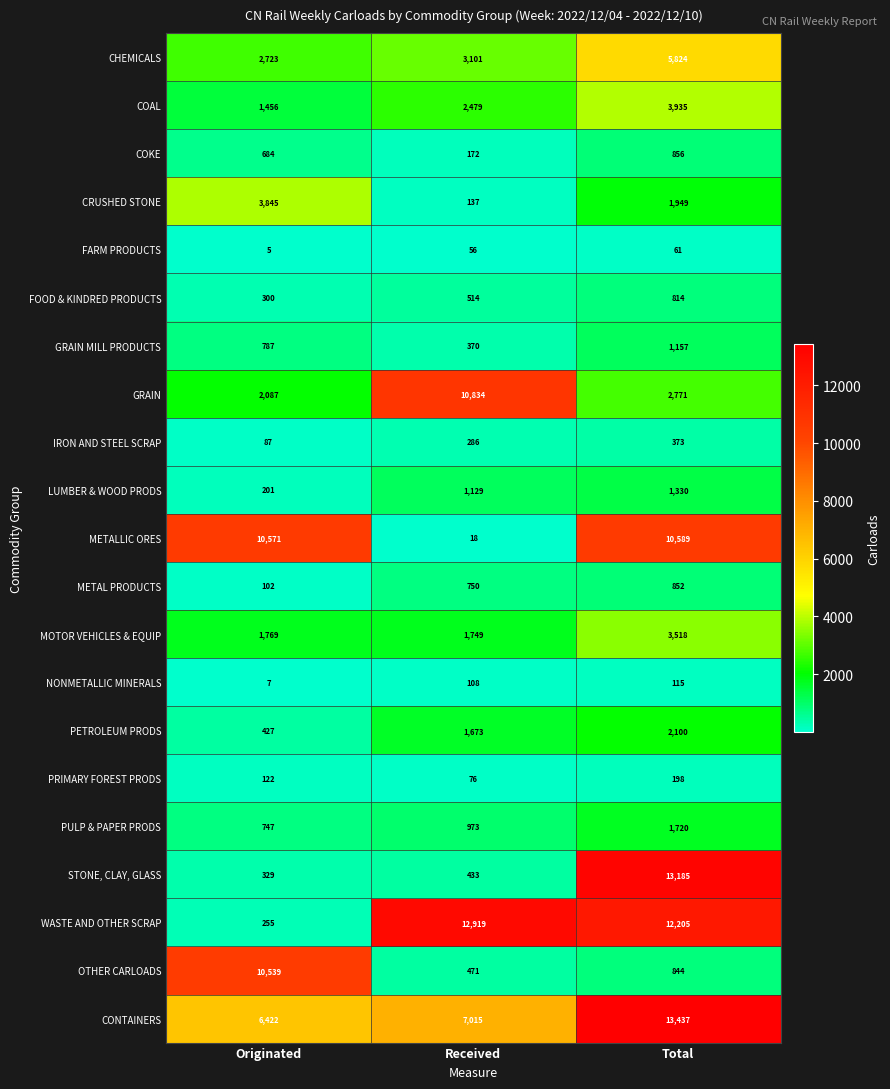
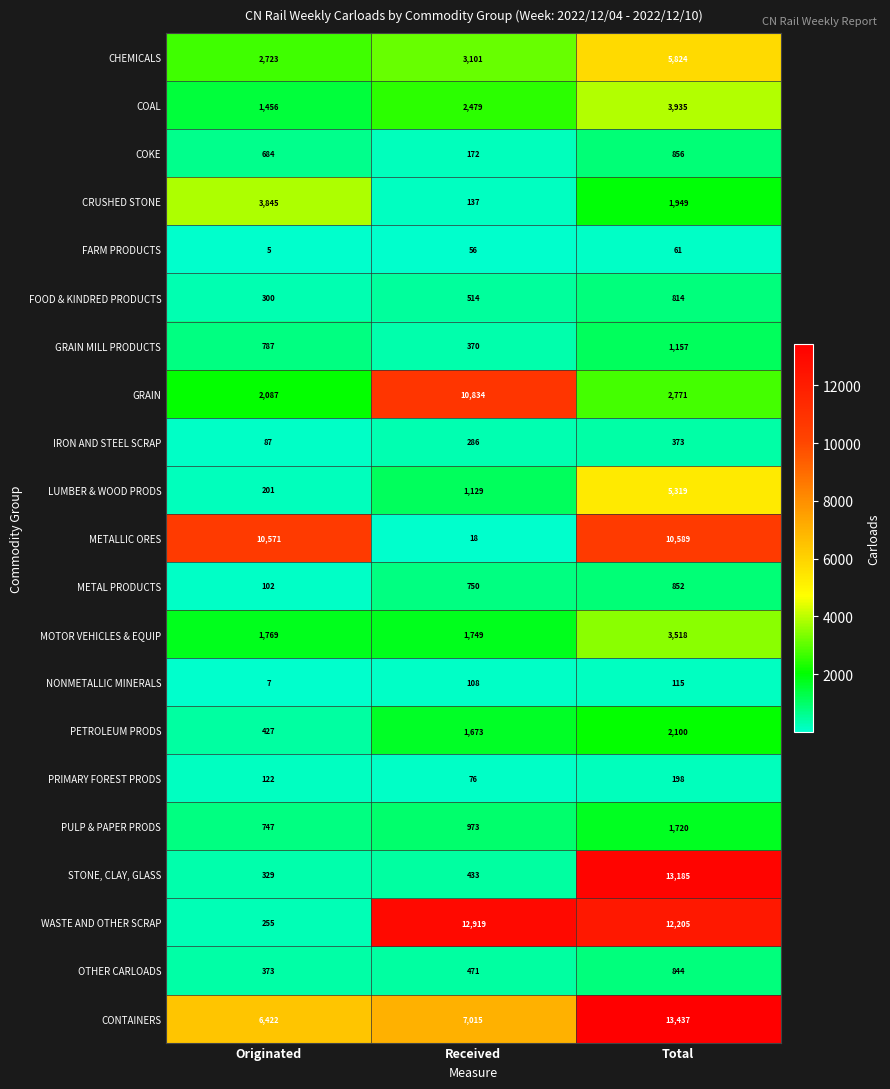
LUMBER & WOOD PRODS, Total: 1,330 -> 5,319
OTHER CARLOADS, Originated: 10,539 -> 373
